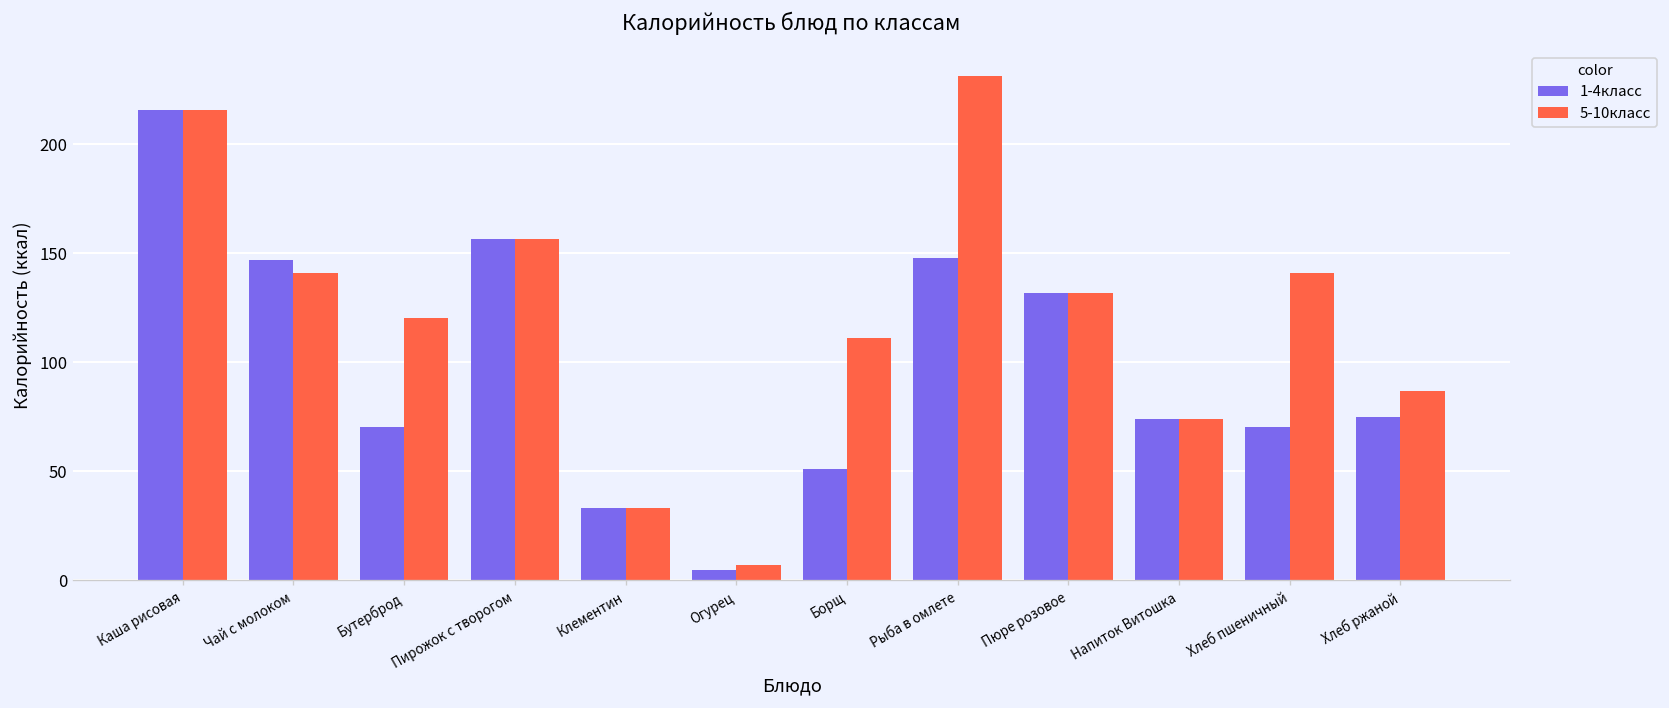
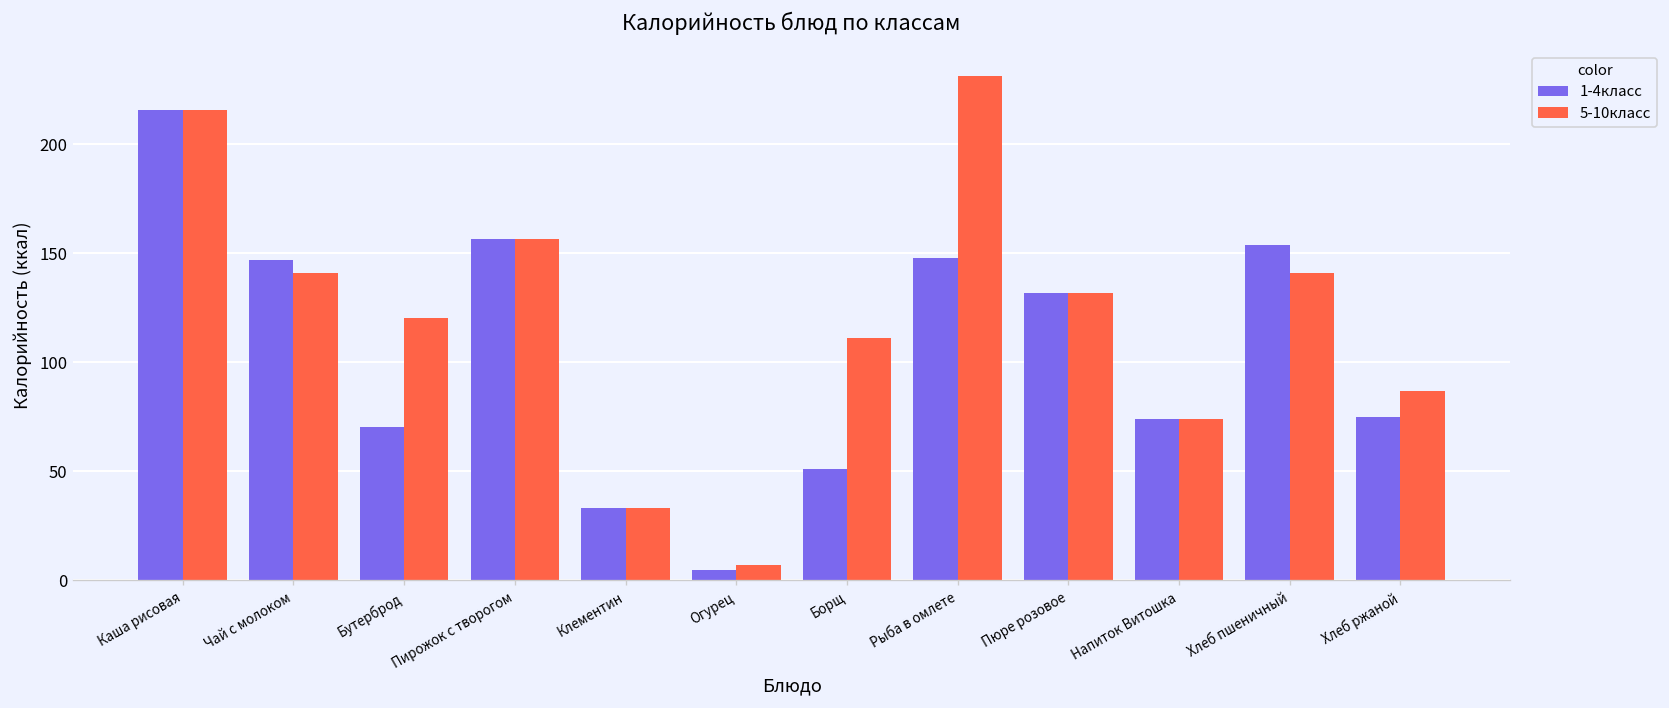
1-4класс, Хлеб пшеничный: 71 -> 154
